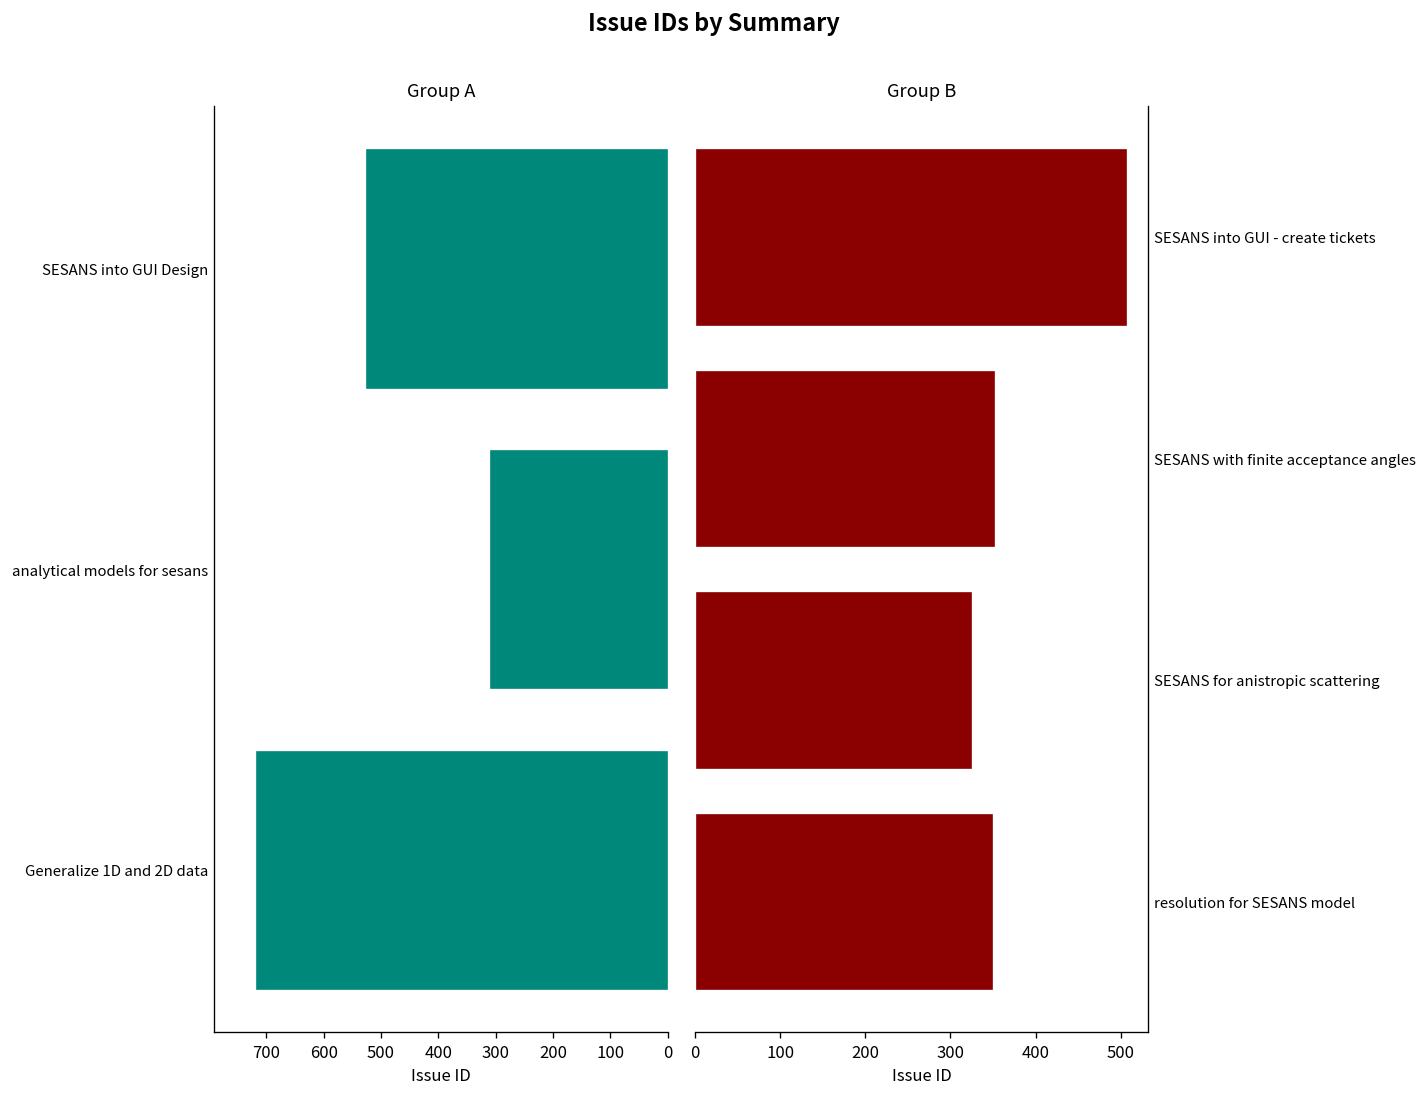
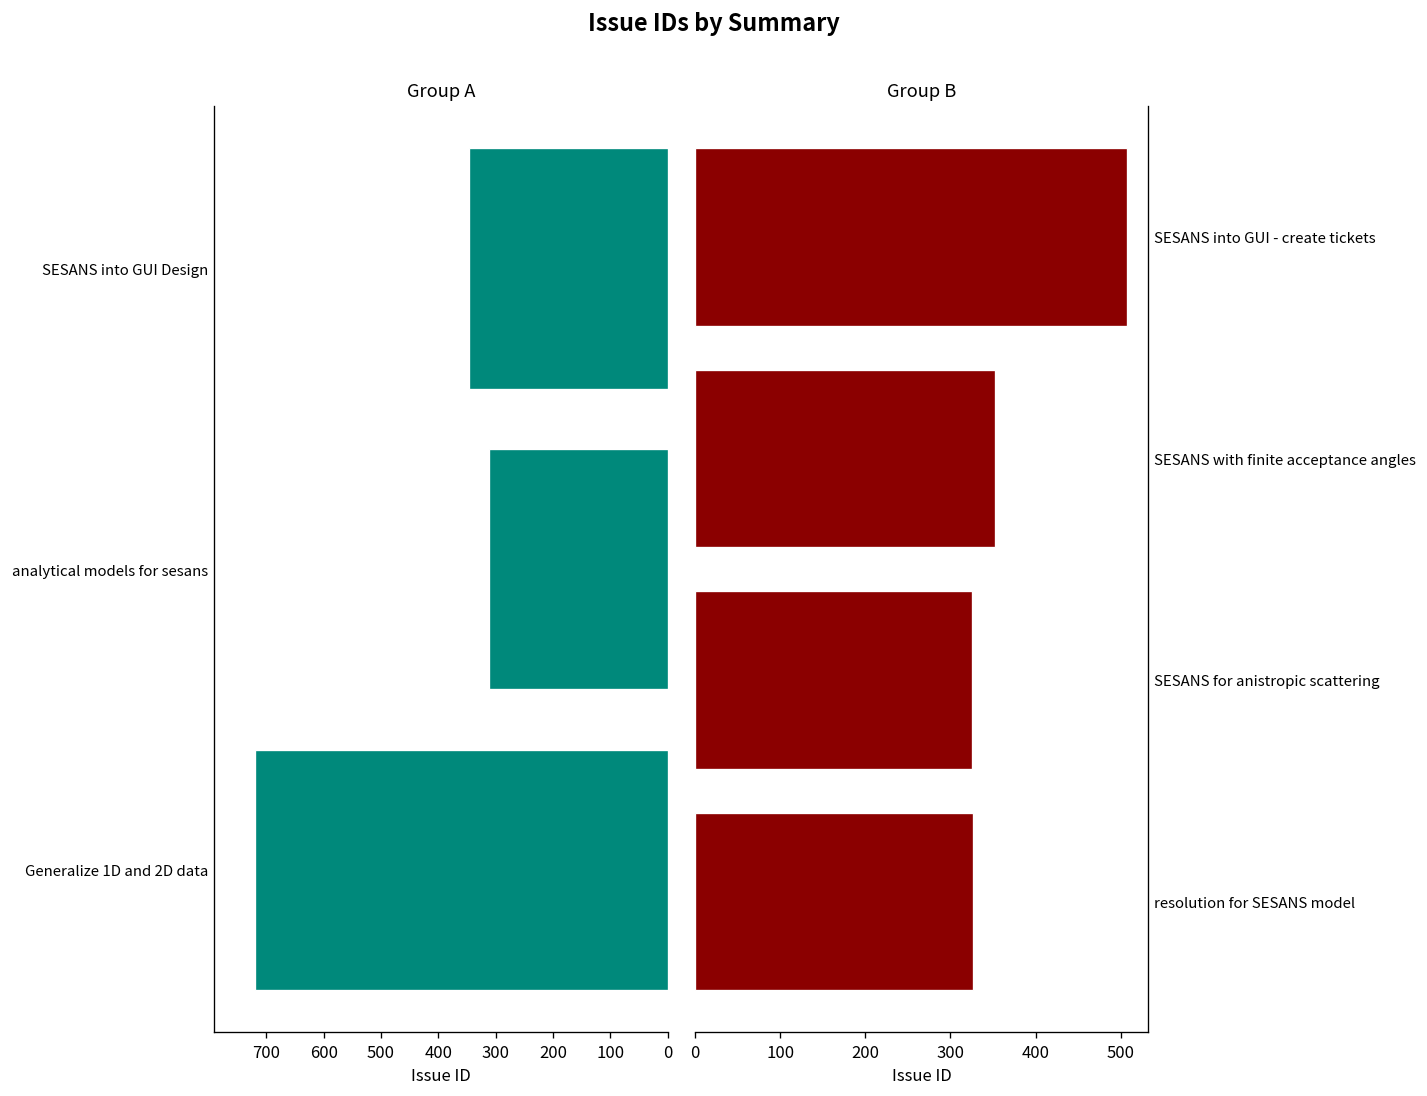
Group A, SESANS into GUI Design: 530 -> 350
Group B, resolution for SESANS model: 350 -> 330
